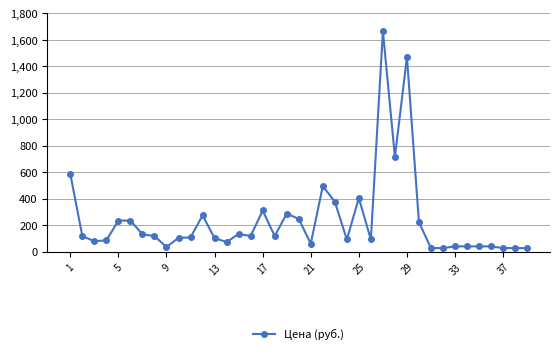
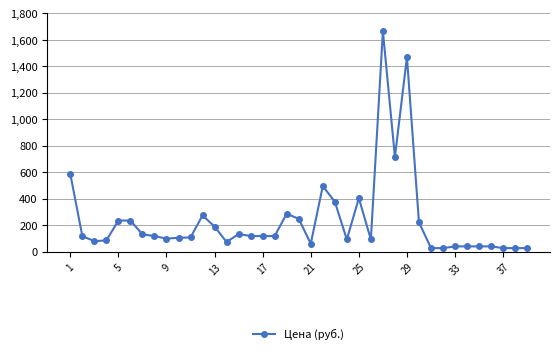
9: 30 -> 100
13: 100 -> 190
17: 310 -> 120
